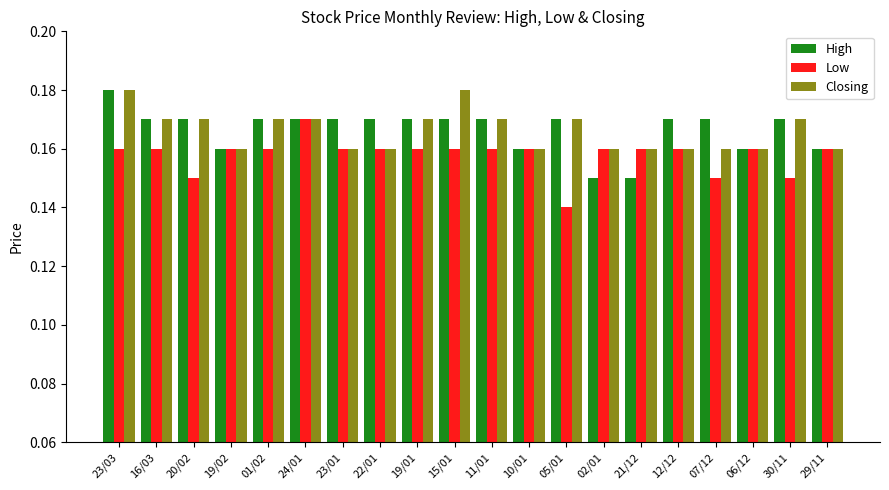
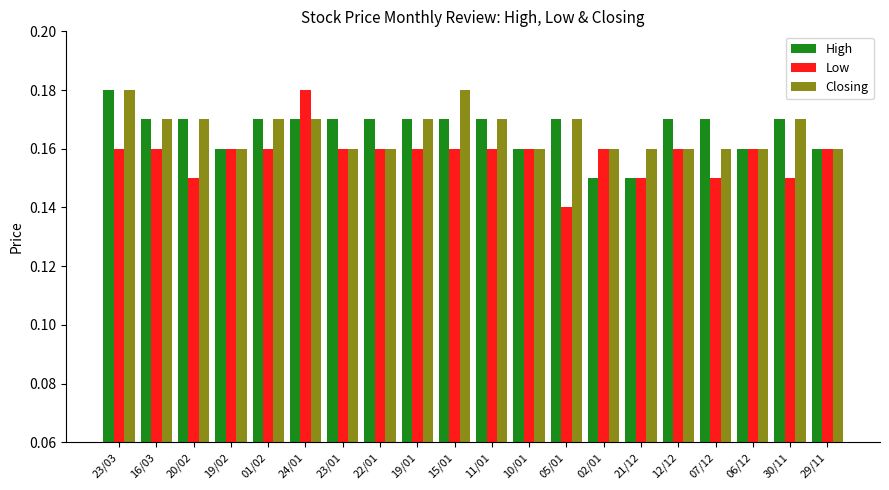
Low, 24/01: 0.17 -> 0.18
Low, 21/12: 0.16 -> 0.15
